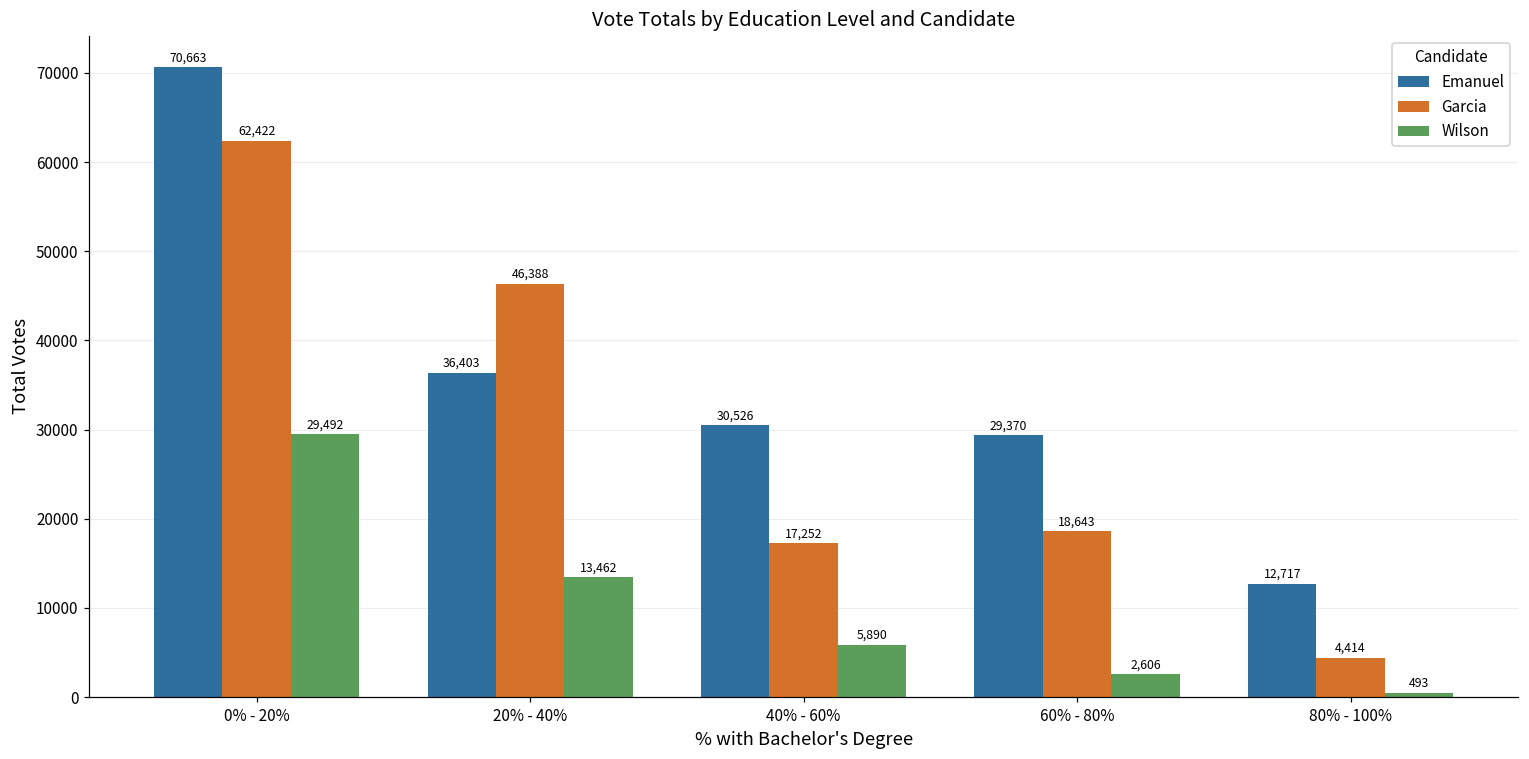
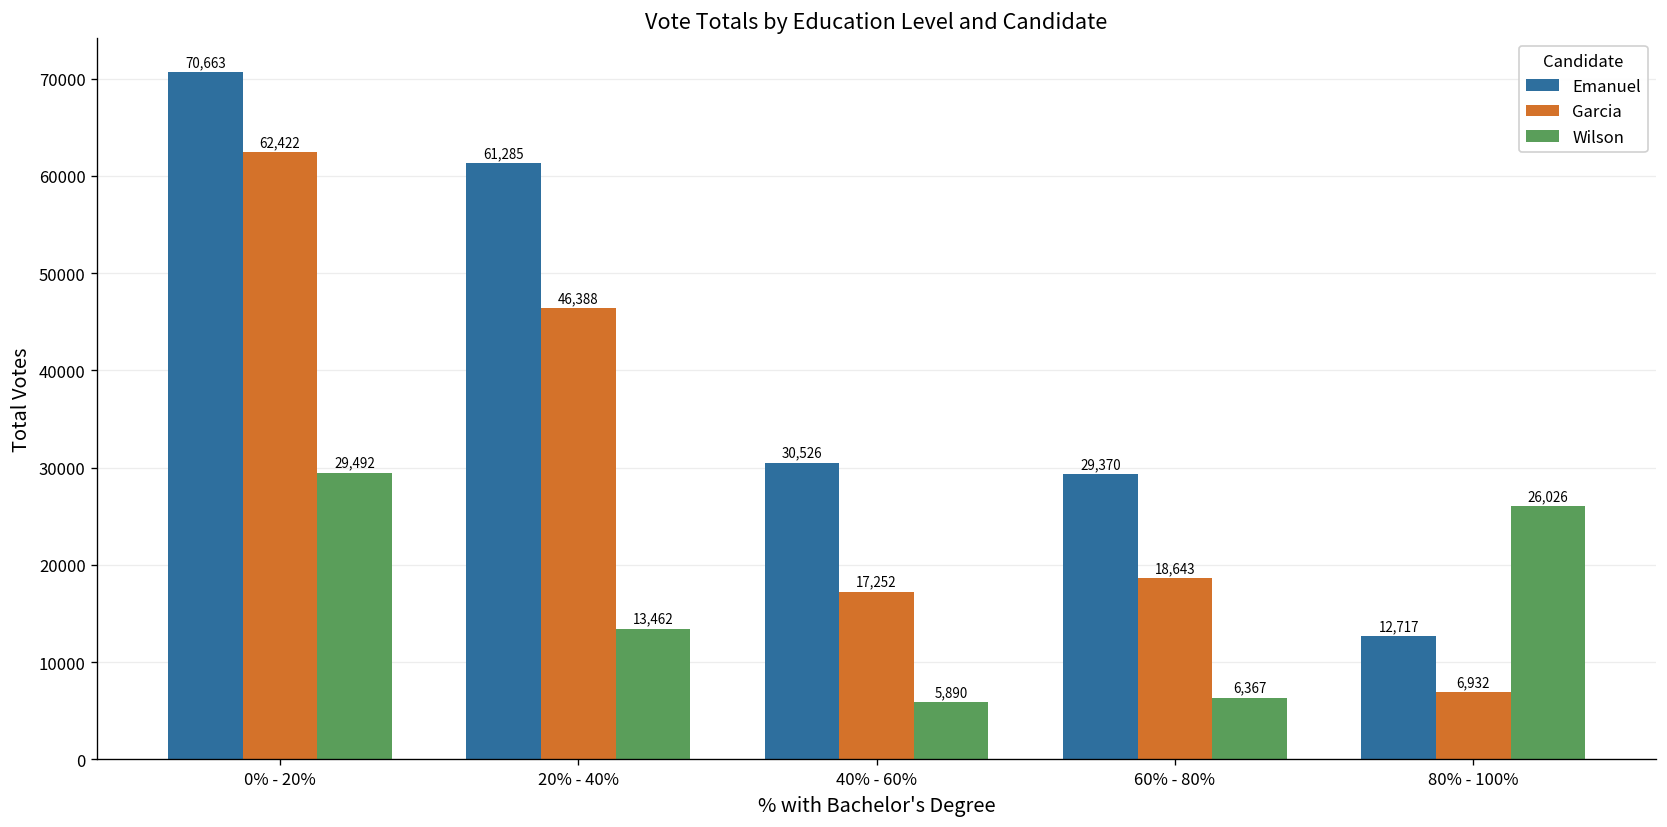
Emanuel, 20% - 40%: 36,403 -> 61,285
Wilson, 60% - 80%: 2,606 -> 6,367
Garcia, 80% - 100%: 4,414 -> 6,932
Wilson, 80% - 100%: 493 -> 26,026
